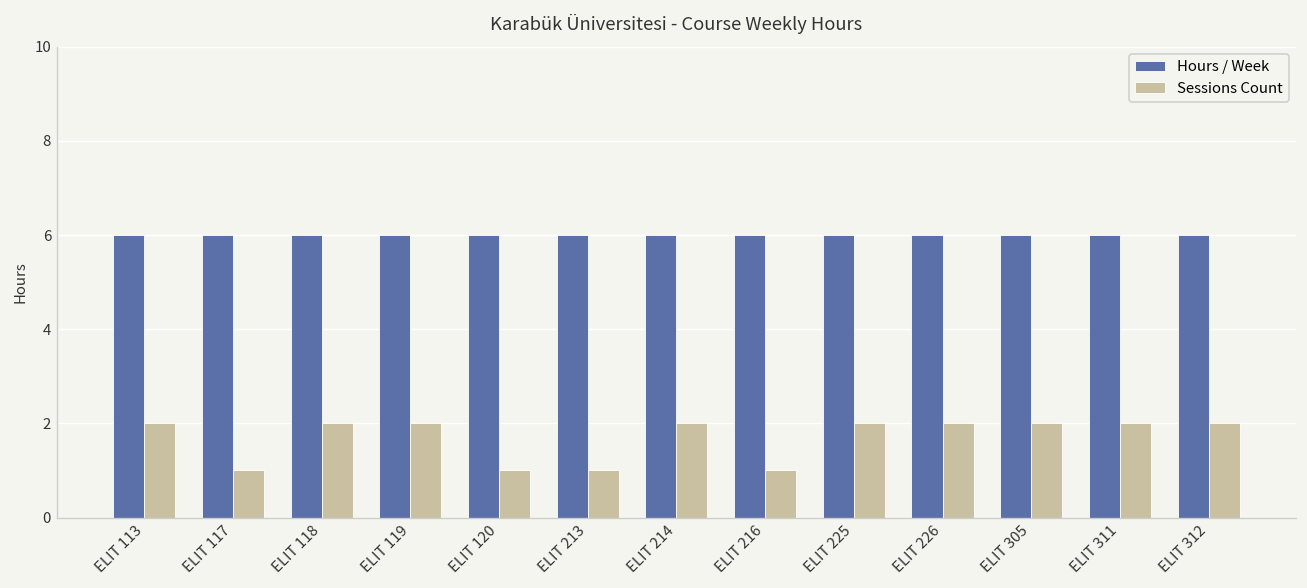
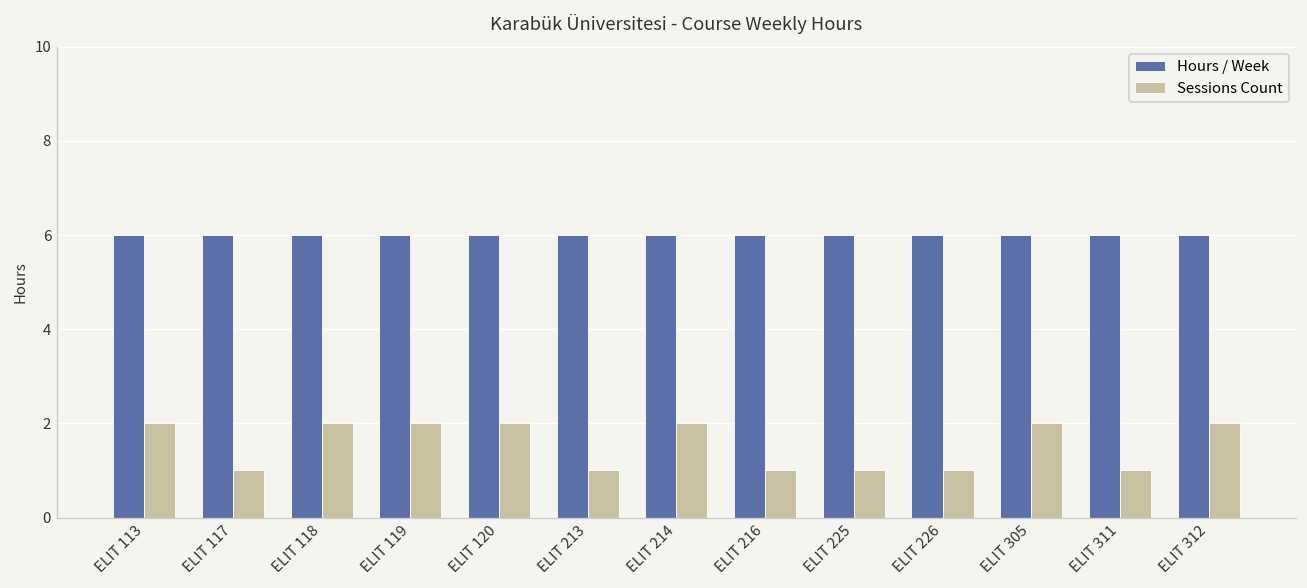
Sessions Count, ELIT 120: 1 -> 2
Sessions Count, ELIT 225: 2 -> 1
Sessions Count, ELIT 226: 2 -> 1
Sessions Count, ELIT 311: 2 -> 1
